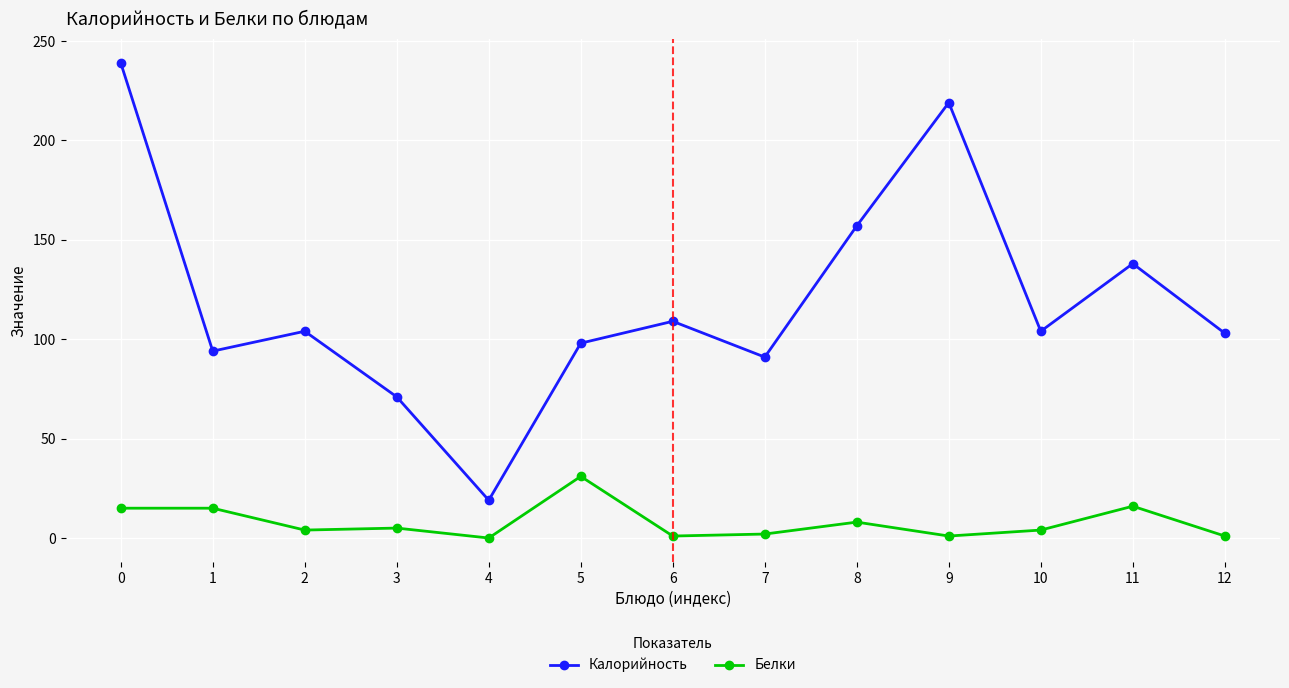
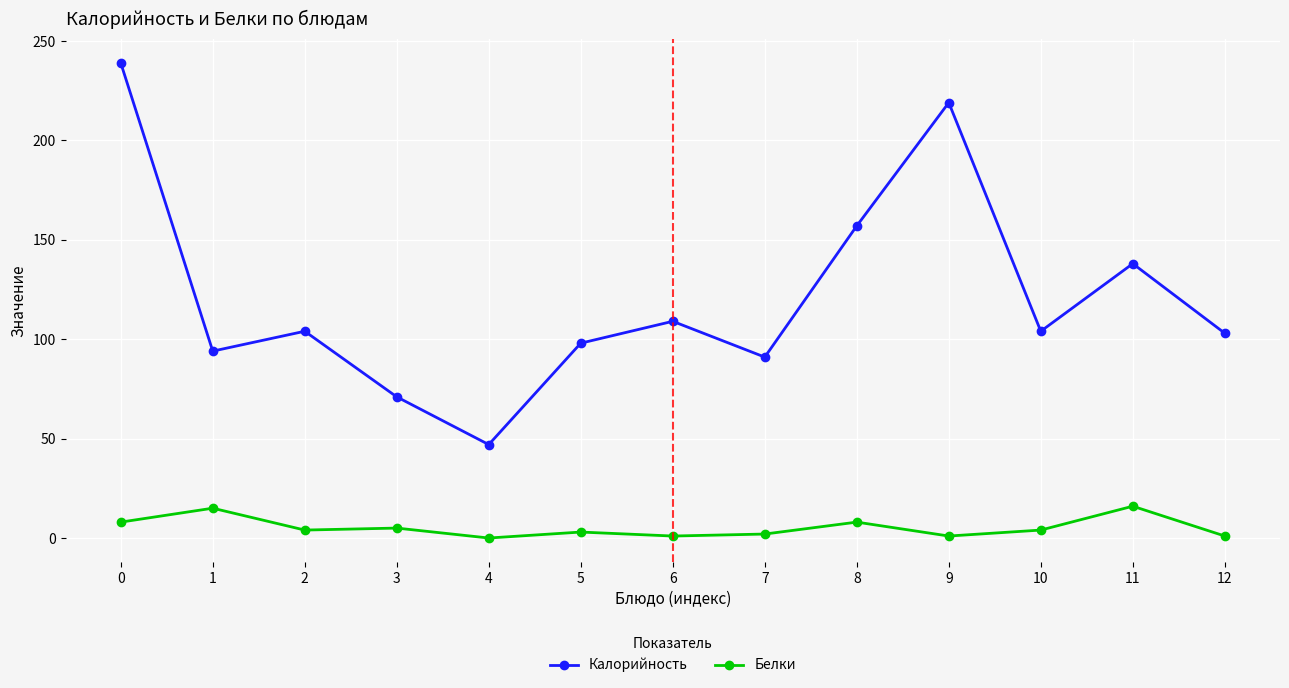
Белки, 0: 15 -> 8
Калорийность, 4: 19 -> 47
Белки, 5: 31 -> 3
